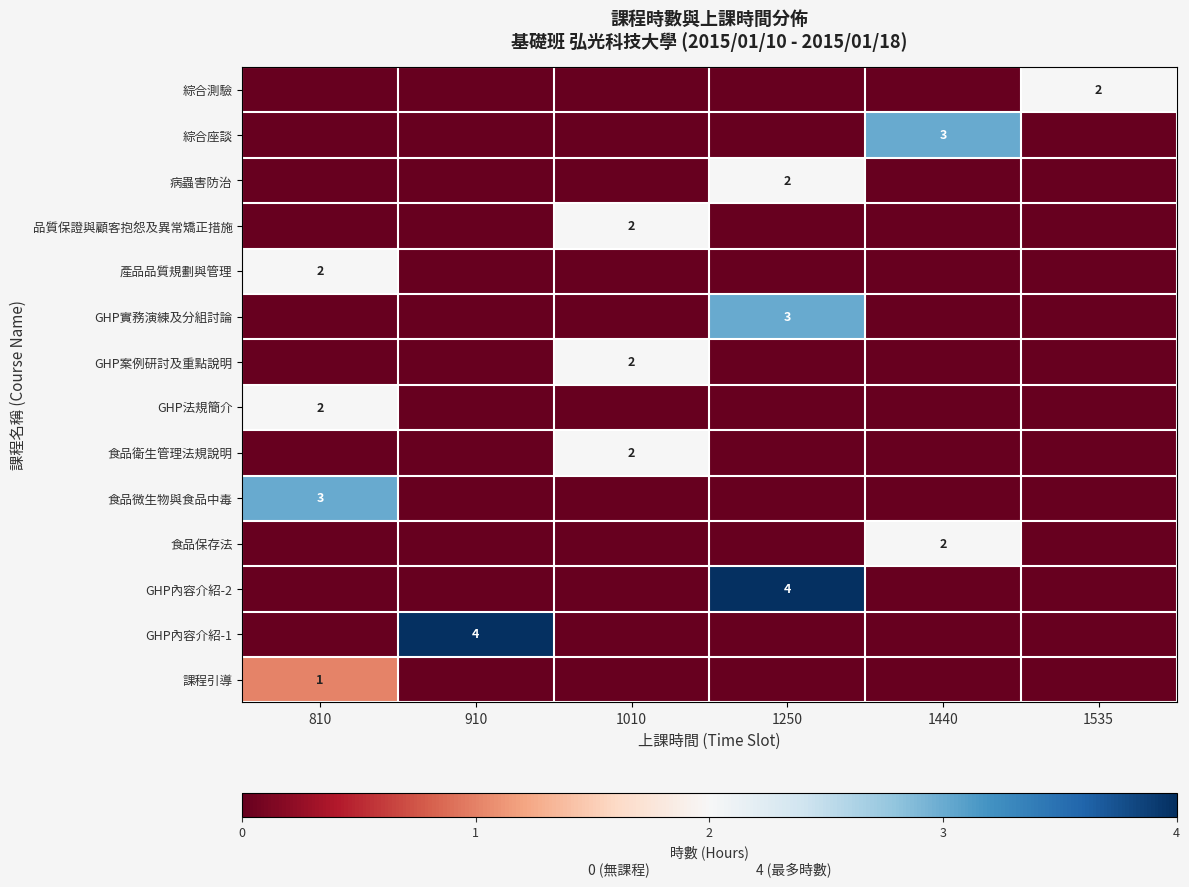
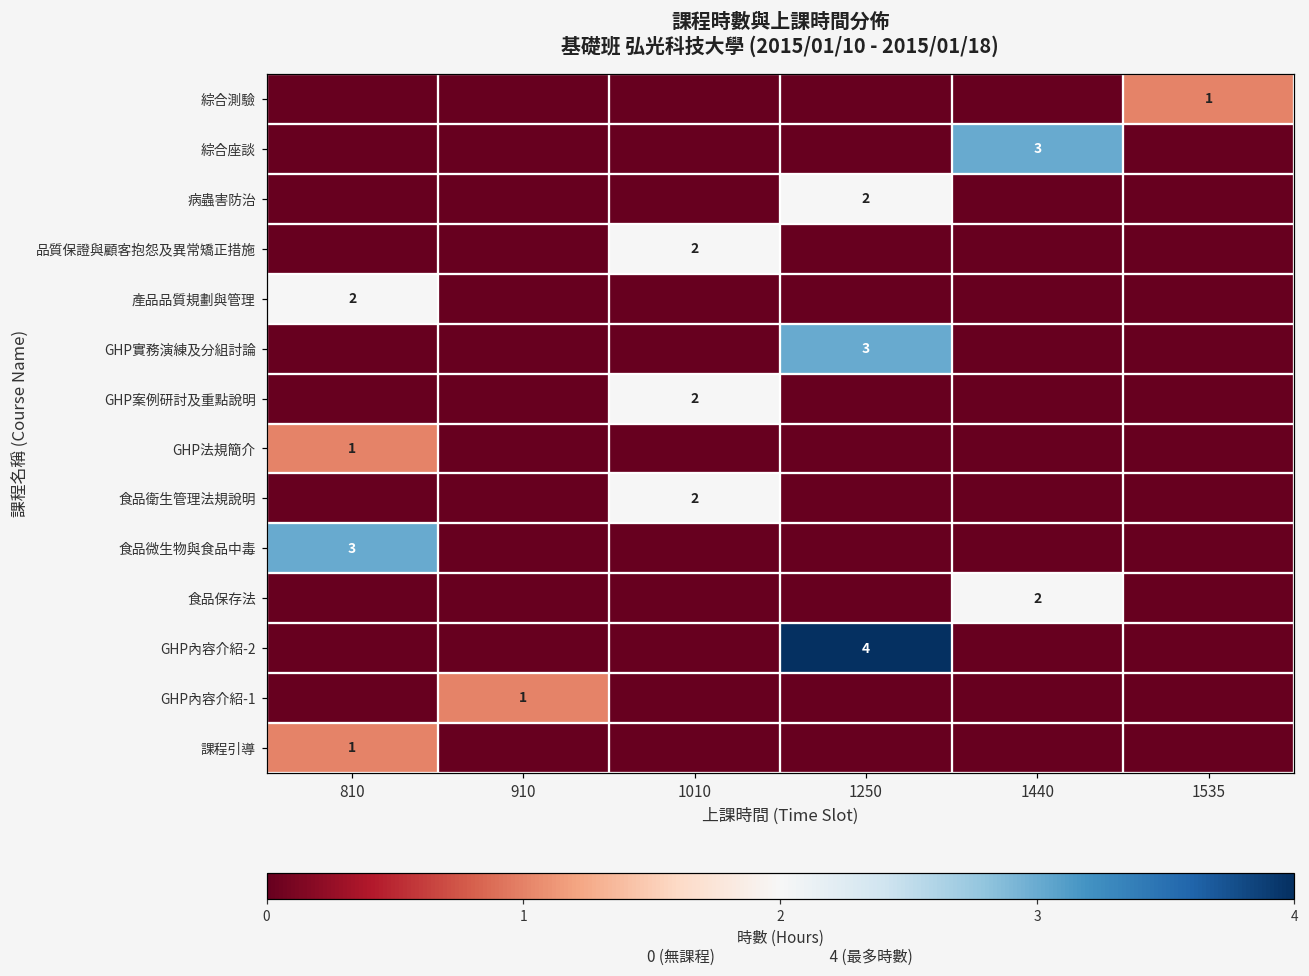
綜合測驗, 1535: 2 -> 1
GHP法規簡介, 810: 2 -> 1
GHP內容介紹-1, 910: 4 -> 1
